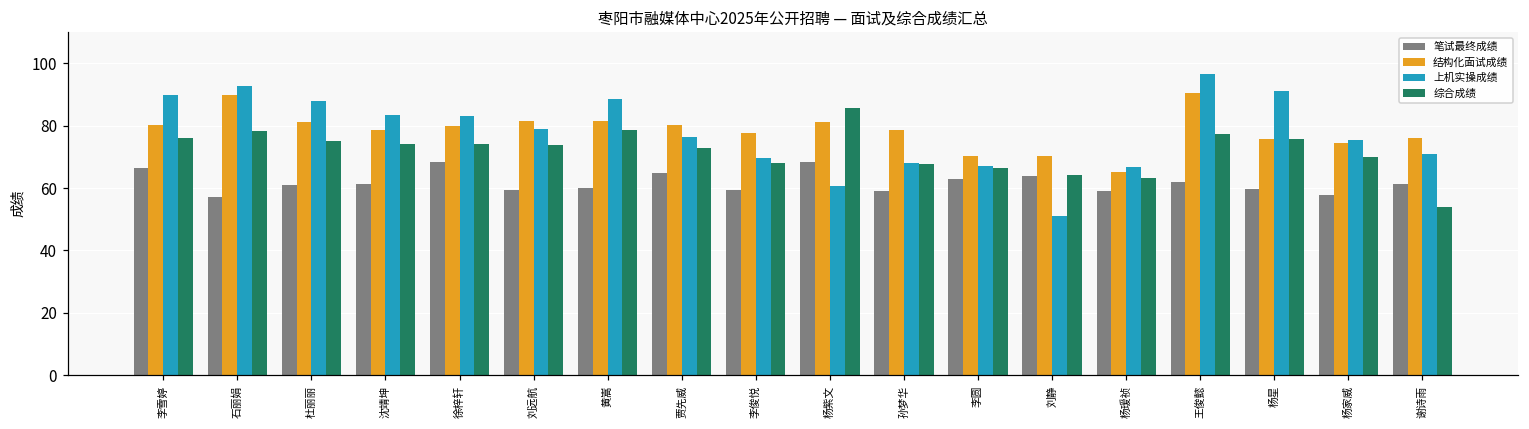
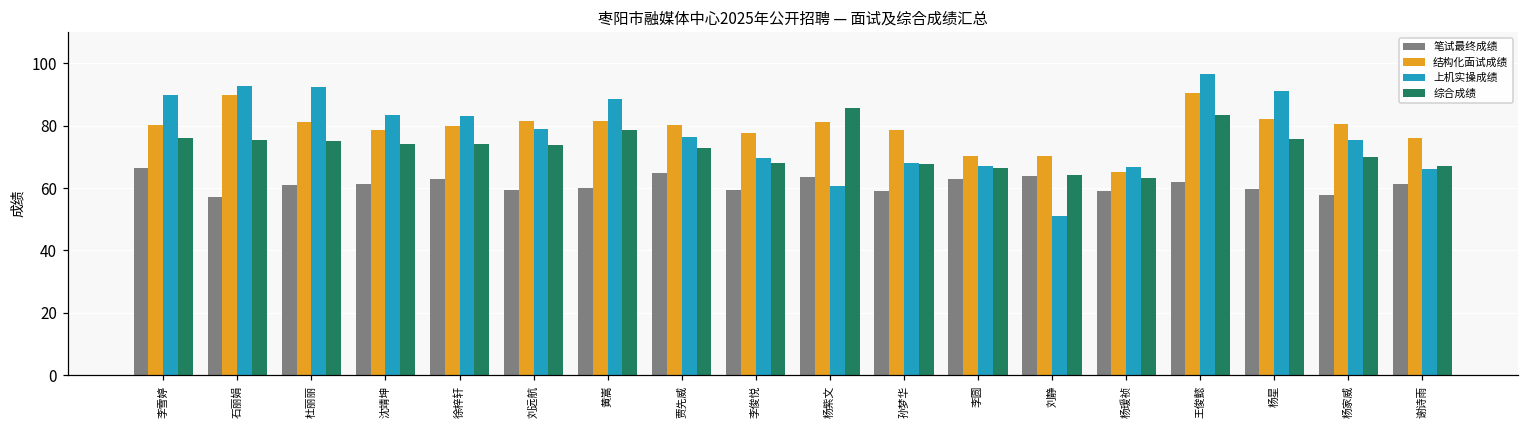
综合成绩, 石丽娟: 78 -> 75
上机实操成绩, 杜丽丽: 88 -> 92
笔试最终成绩, 徐梓轩: 68 -> 63
笔试最终成绩, 杨紫文: 68 -> 64
综合成绩, 王俊懿: 77 -> 83
结构化面试成绩, 杨星: 76 -> 82
结构化面试成绩, 杨家威: 75 -> 81
上机实操成绩, 谢诗雨: 71 -> 66
综合成绩, 谢诗雨: 54 -> 67
